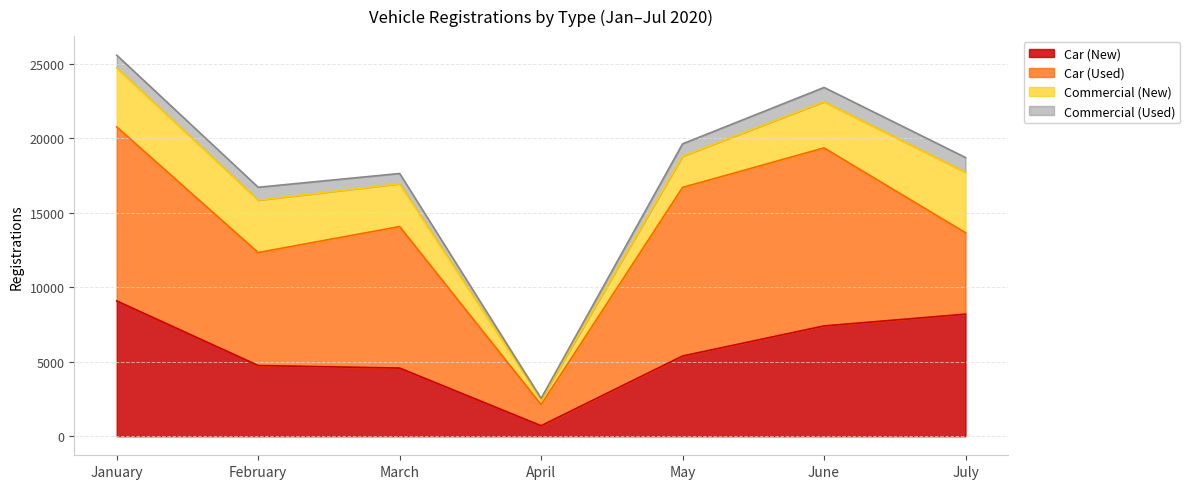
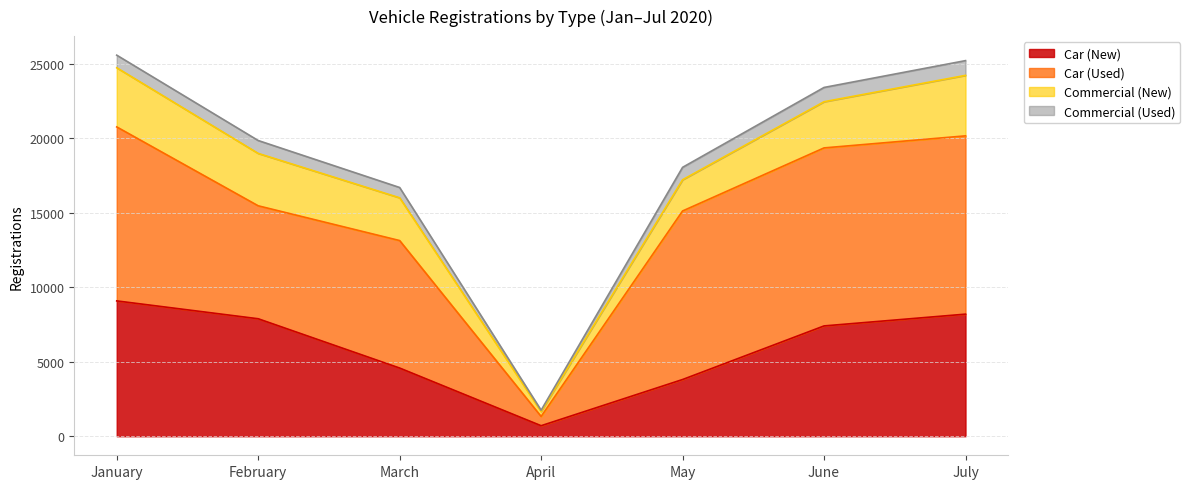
Car (New), February: 4800 -> 7900
Car (Used), March: 9500 -> 8600
Car (Used), April: 1400 -> 600
Car (New), May: 5400 -> 3800
Car (Used), July: 5500 -> 12000
